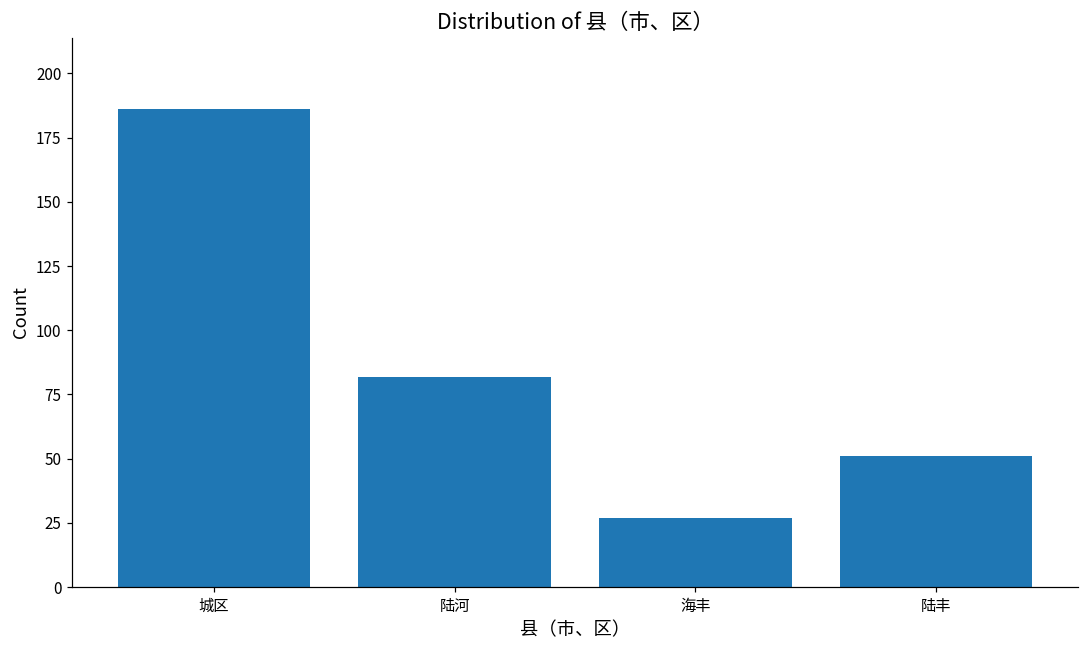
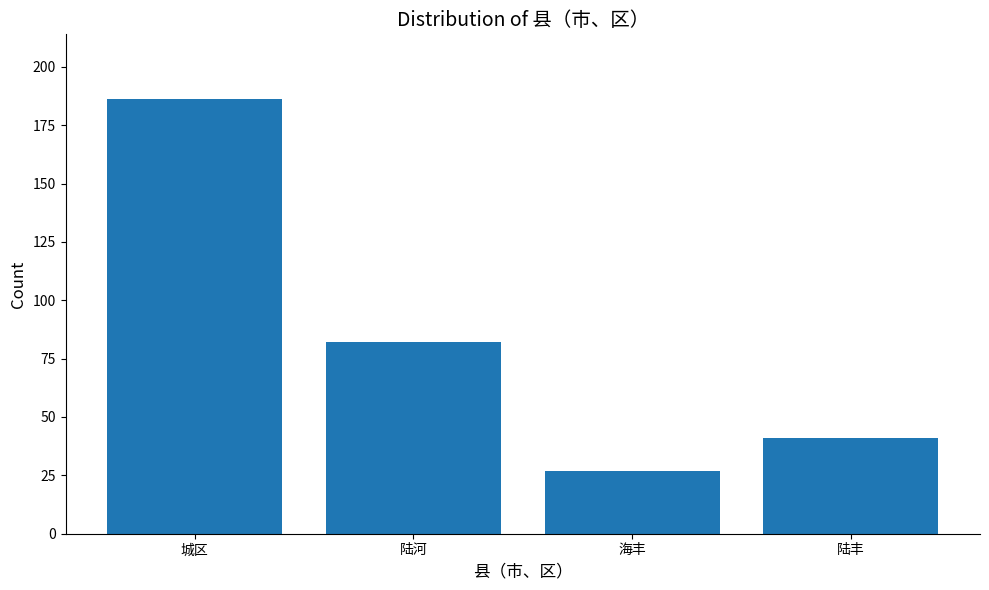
陆丰: 51 -> 41
